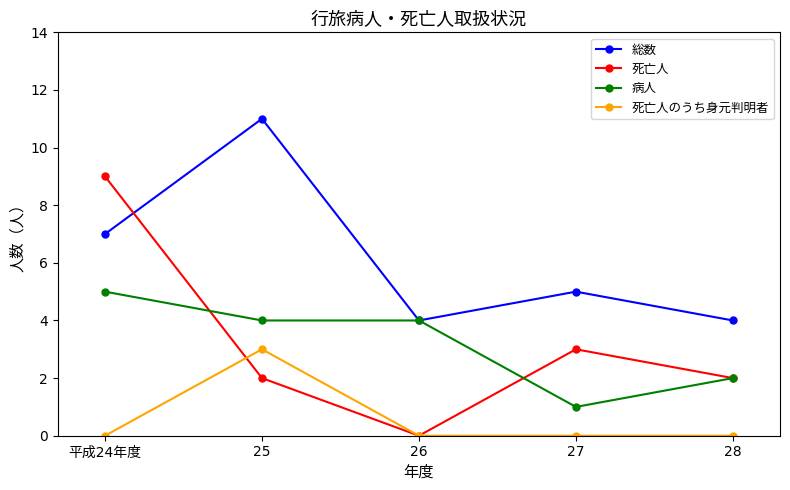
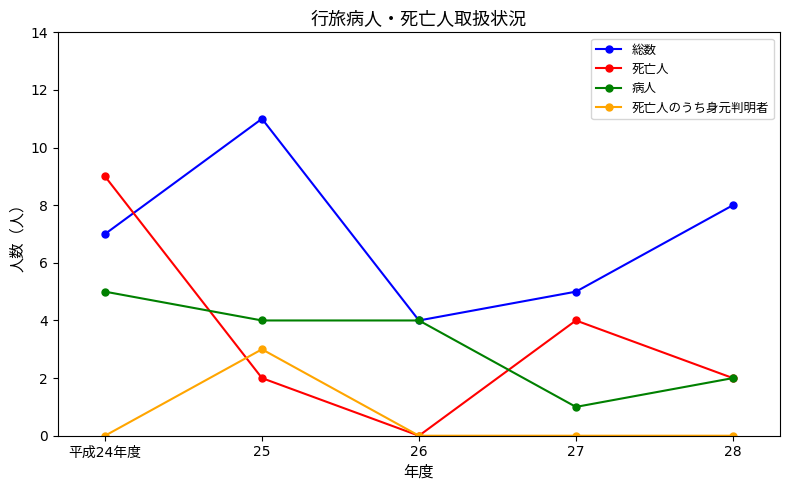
死亡人, 27: 3 -> 4
総数, 28: 4 -> 8
